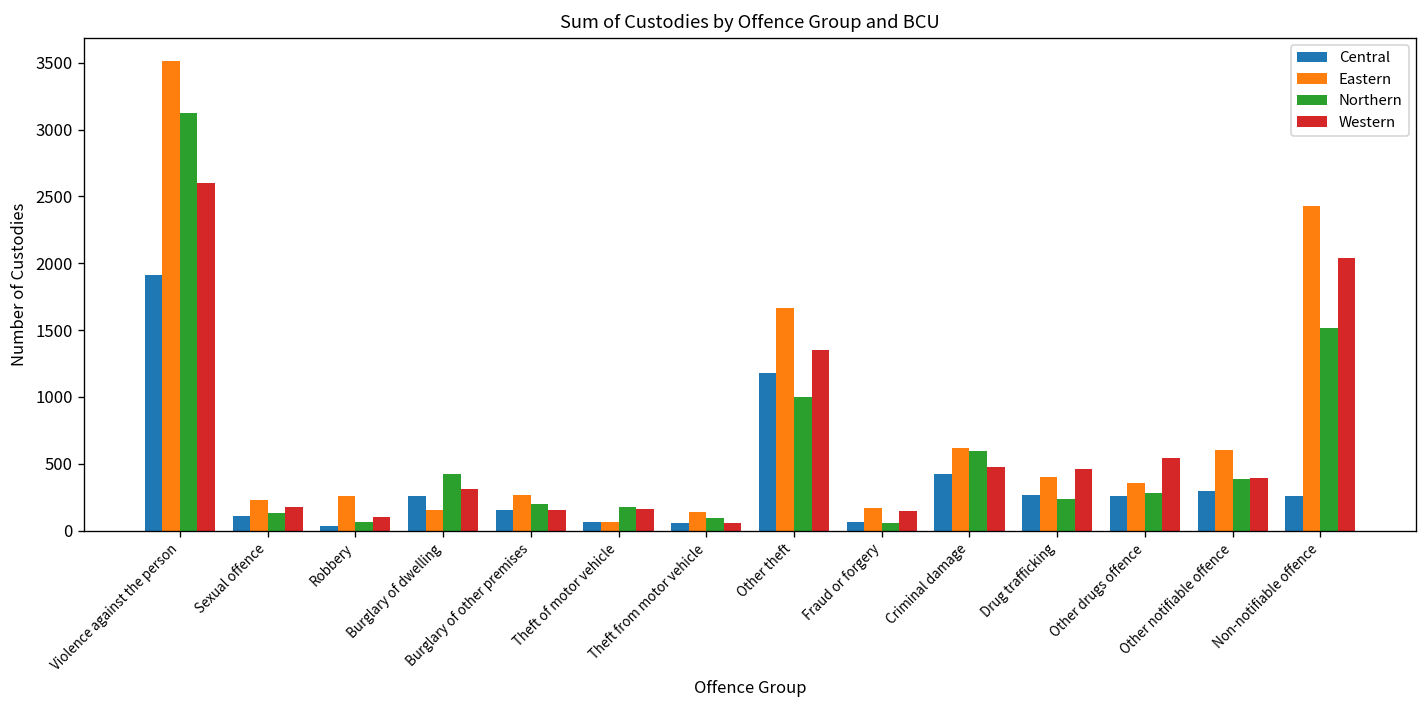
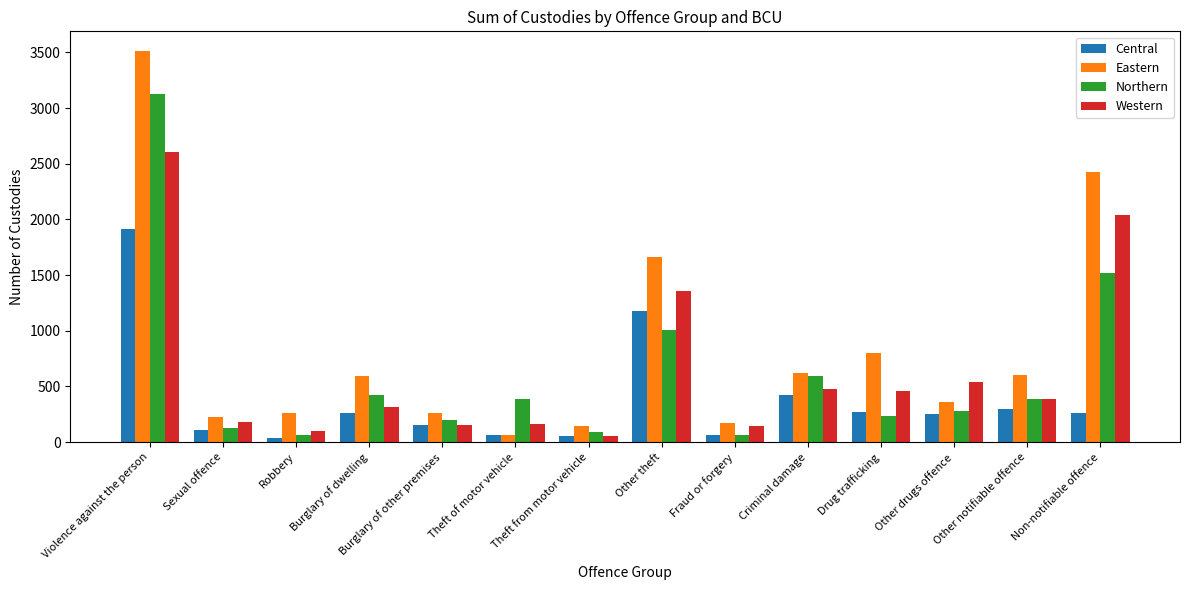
Eastern, Burglary of dwelling: 150 -> 600
Northern, Theft of motor vehicle: 180 -> 390
Eastern, Drug trafficking: 400 -> 800
